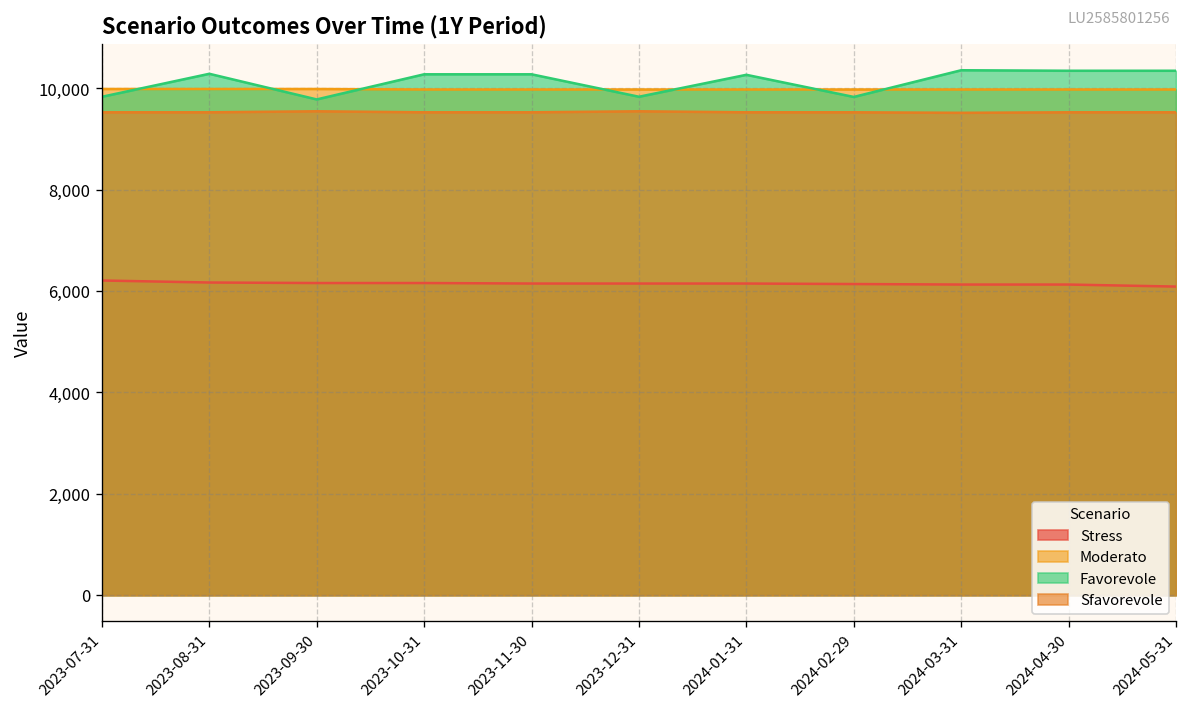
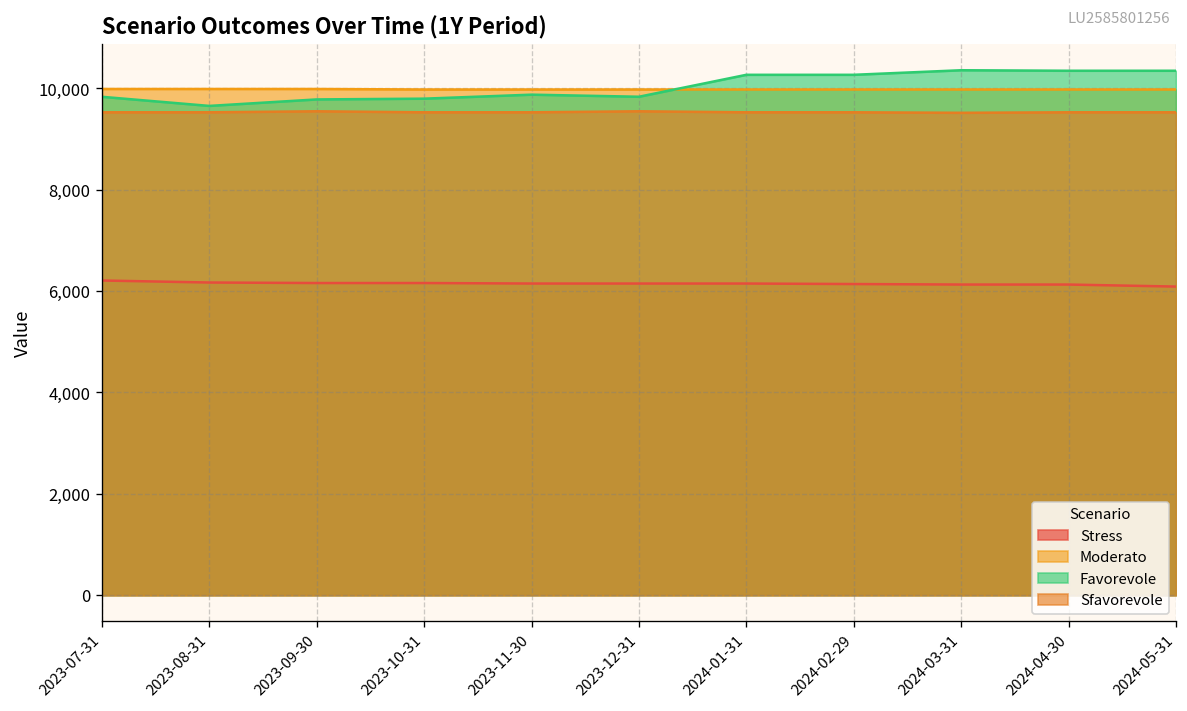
Favorevole, 2023-08-31: 10,300 -> 9,700
Favorevole, 2023-10-31: 10,300 -> 9,800
Favorevole, 2023-11-30: 10,300 -> 9,900
Favorevole, 2024-02-29: 9,800 -> 10,300
